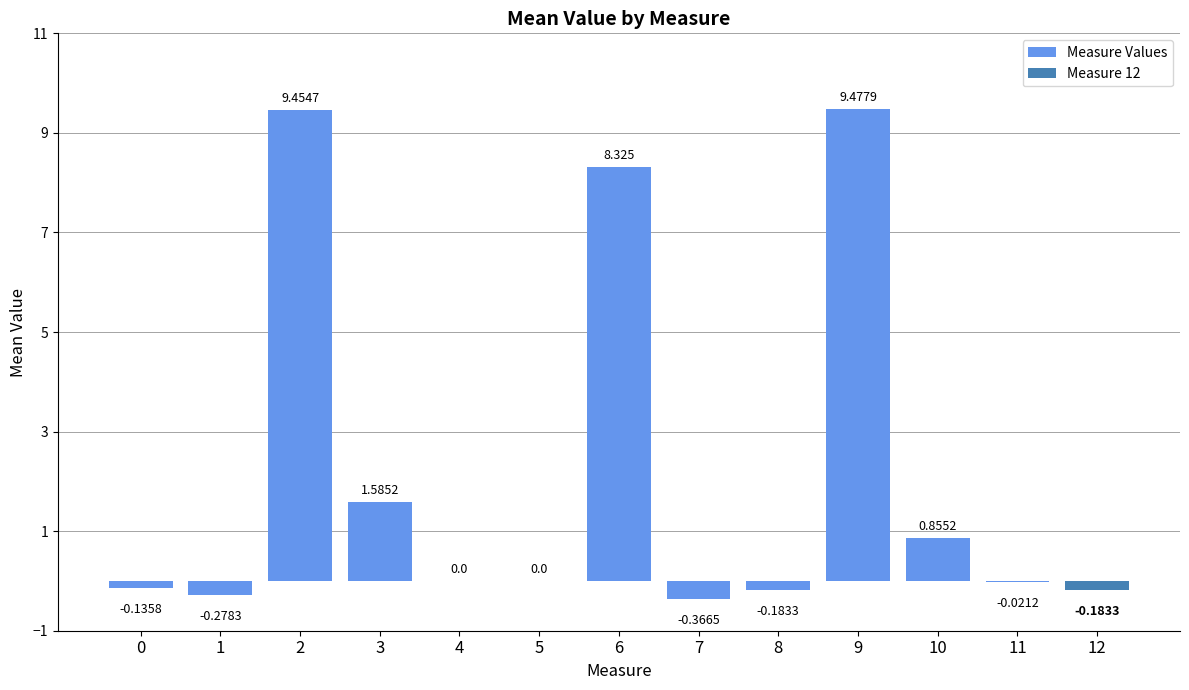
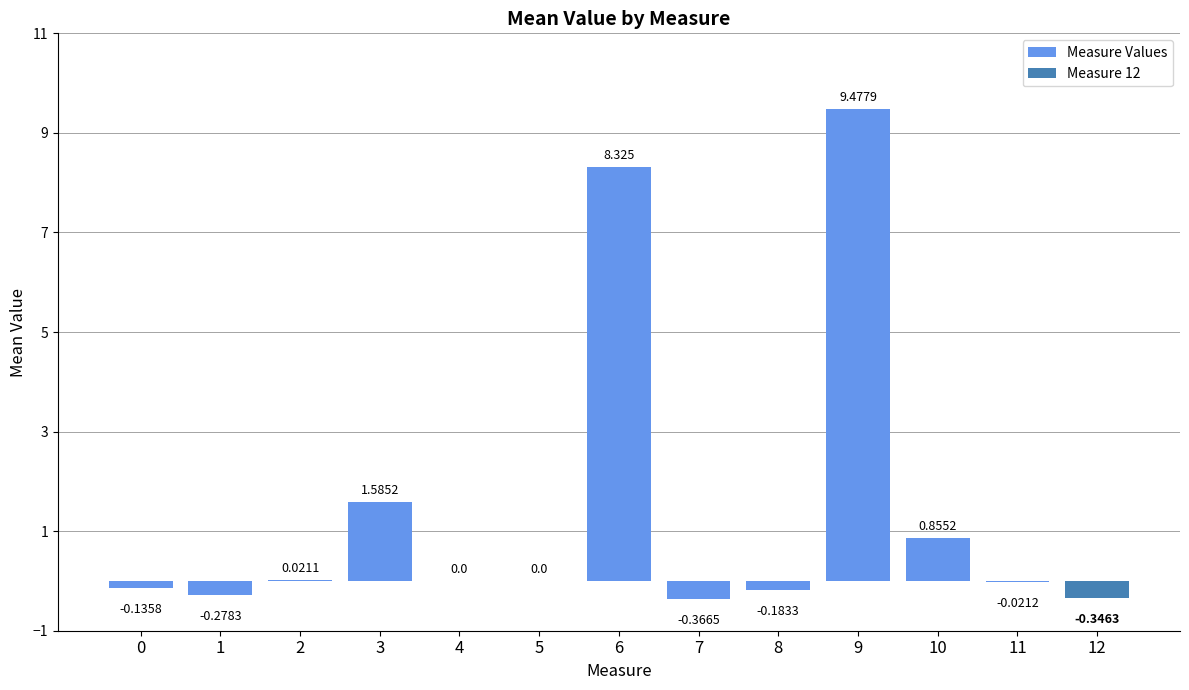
Measure Values, 2: 9.4547 -> 0.0211
Measure 12, 12: -0.1833 -> -0.3463
